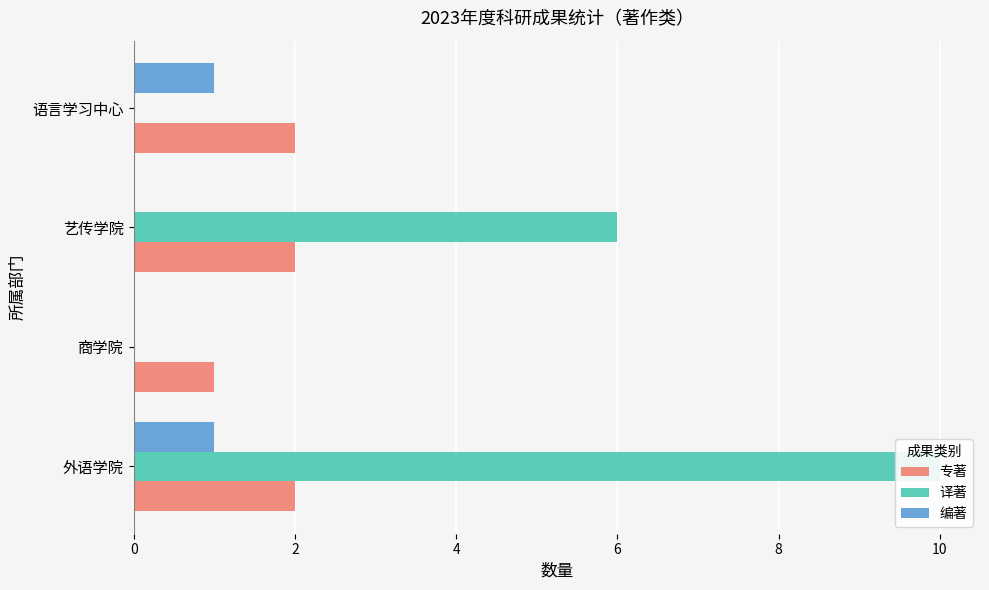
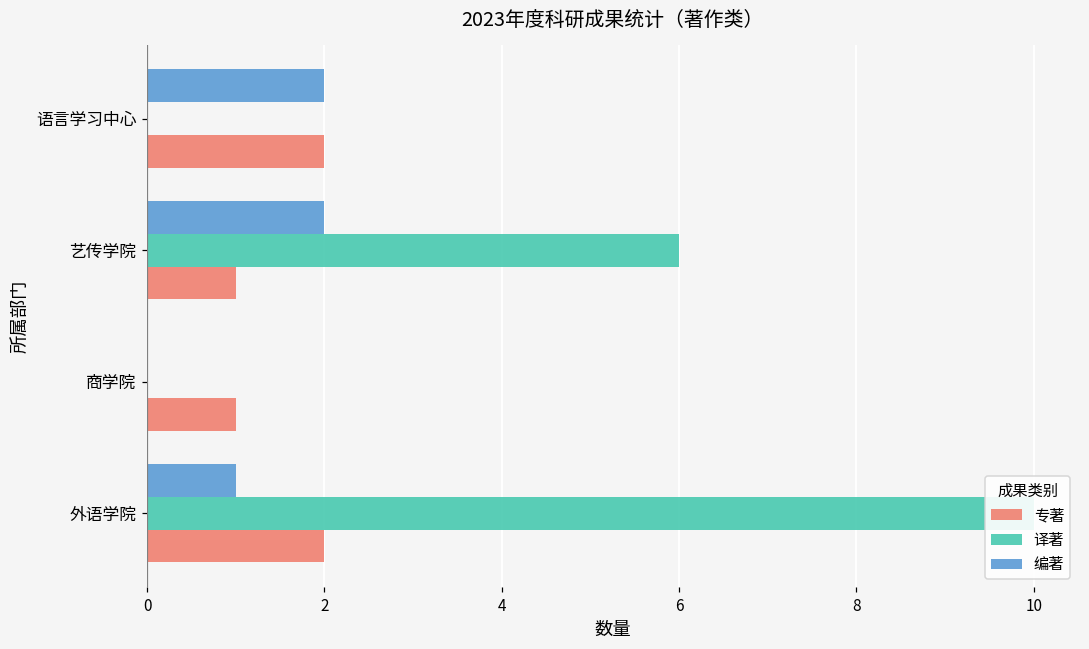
编著, 语言学习中心: 1 -> 2
编著, 艺传学院: 0 -> 2
专著, 艺传学院: 2 -> 1
